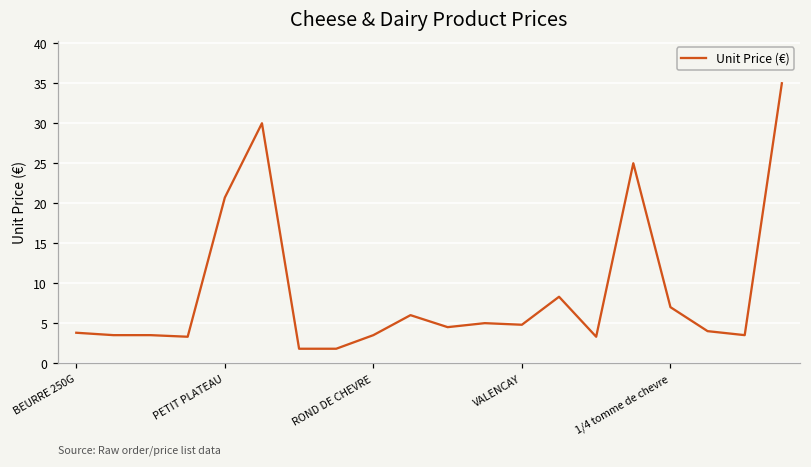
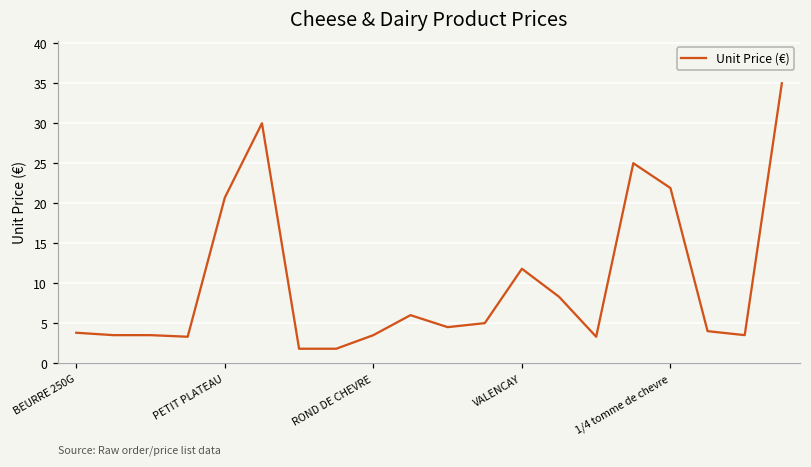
VALENCAY: 5 -> 12
1/4 tomme de chevre: 7 -> 22
